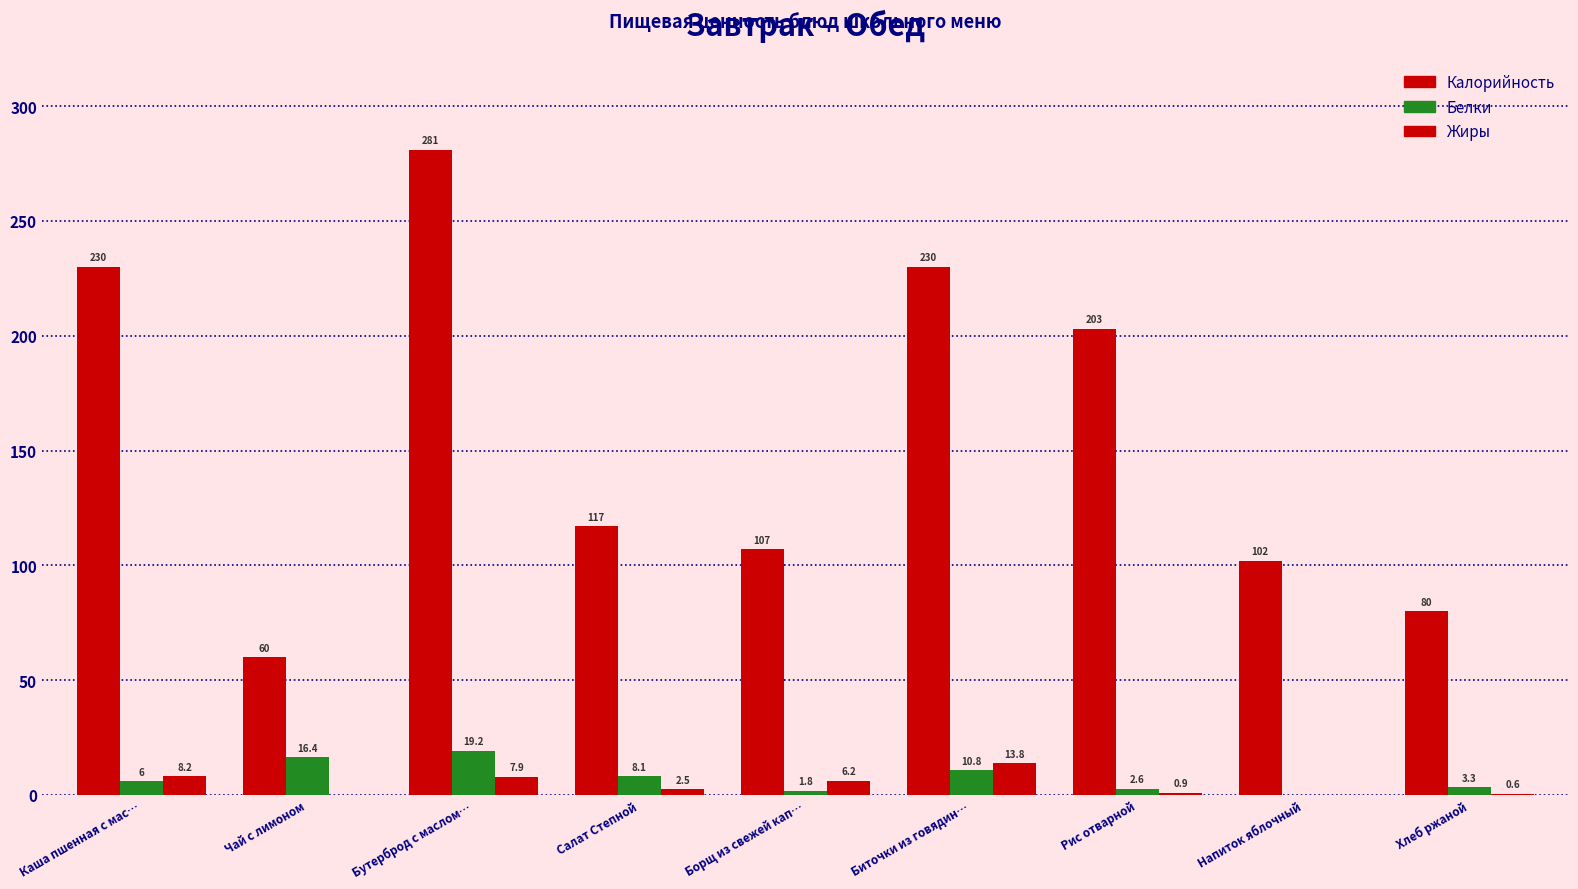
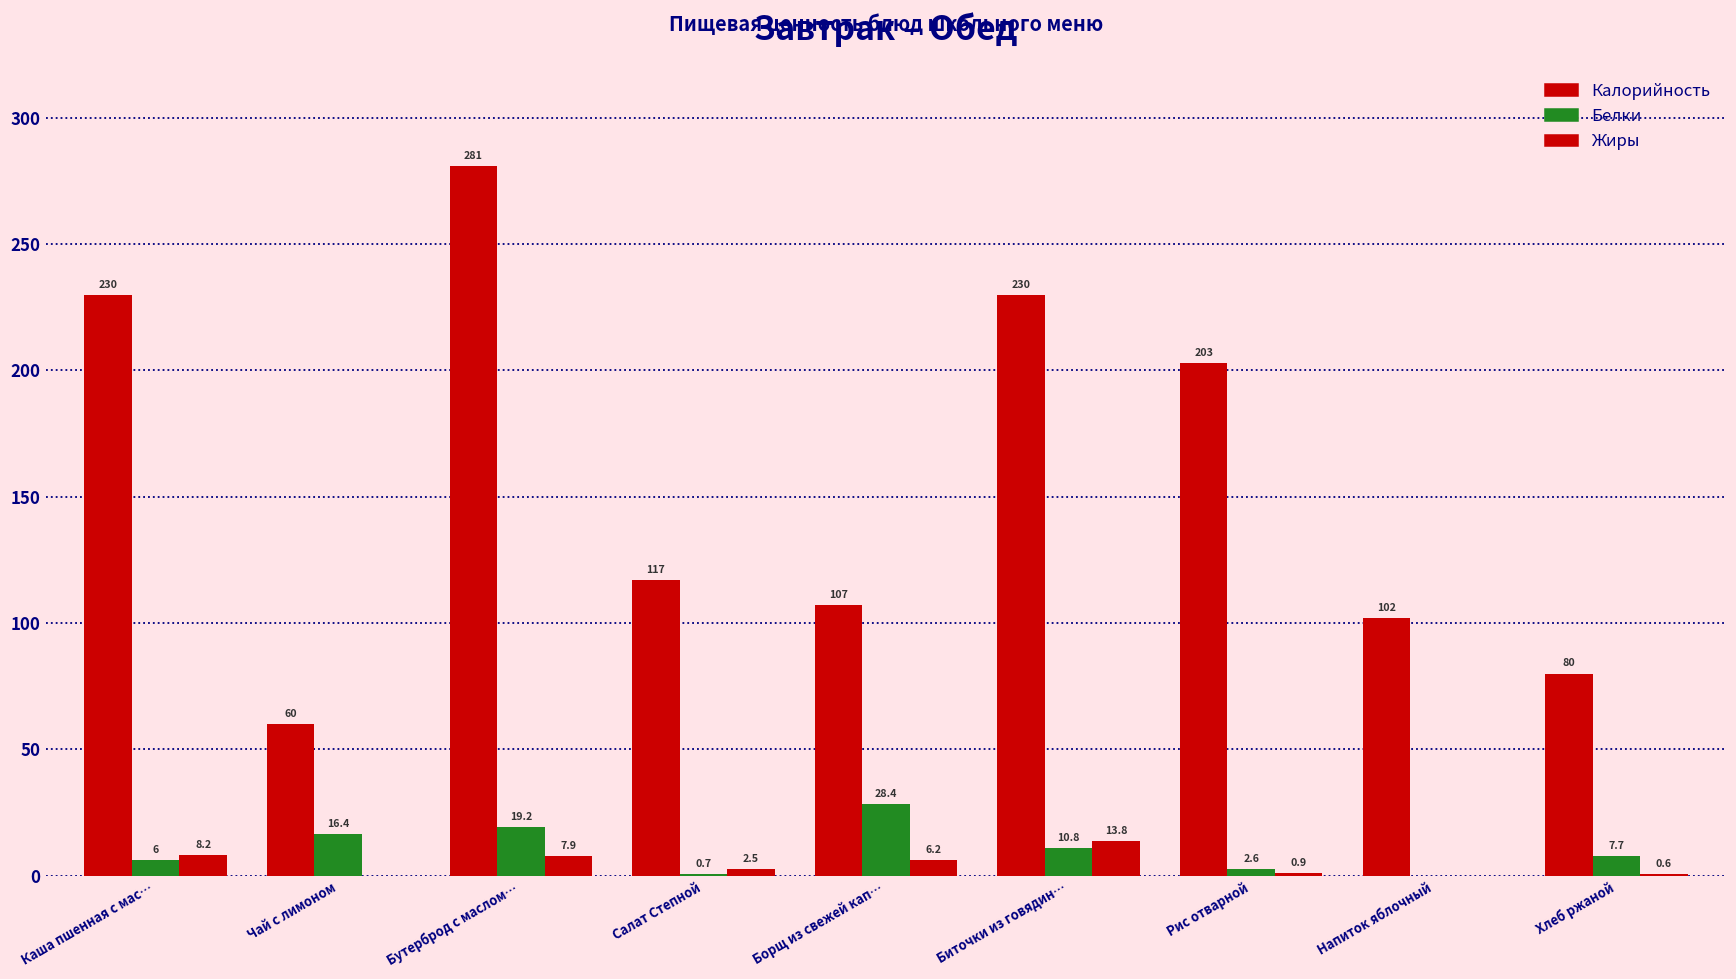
Белки, Салат Степной: 8.1 -> 0.7
Белки, Борщ из свежей кап…: 1.8 -> 28.4
Белки, Хлеб ржаной: 3.3 -> 7.7
